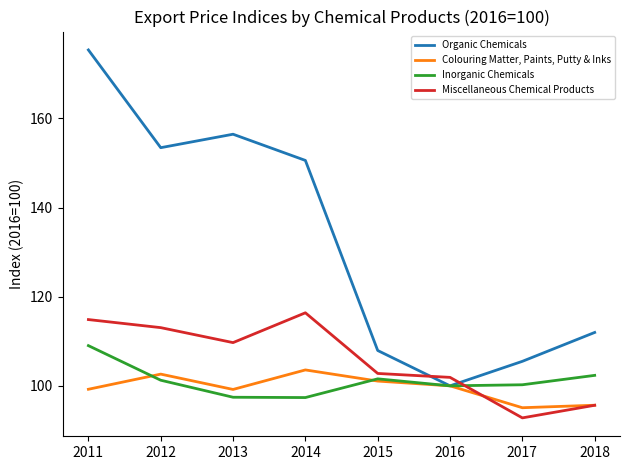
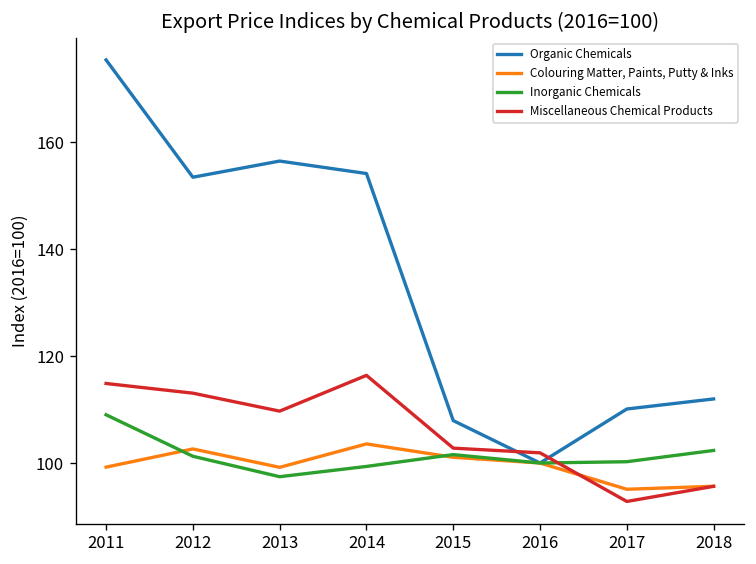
Organic Chemicals, 2014: 151 -> 154
Inorganic Chemicals, 2014: 97 -> 99
Organic Chemicals, 2017: 106 -> 110
